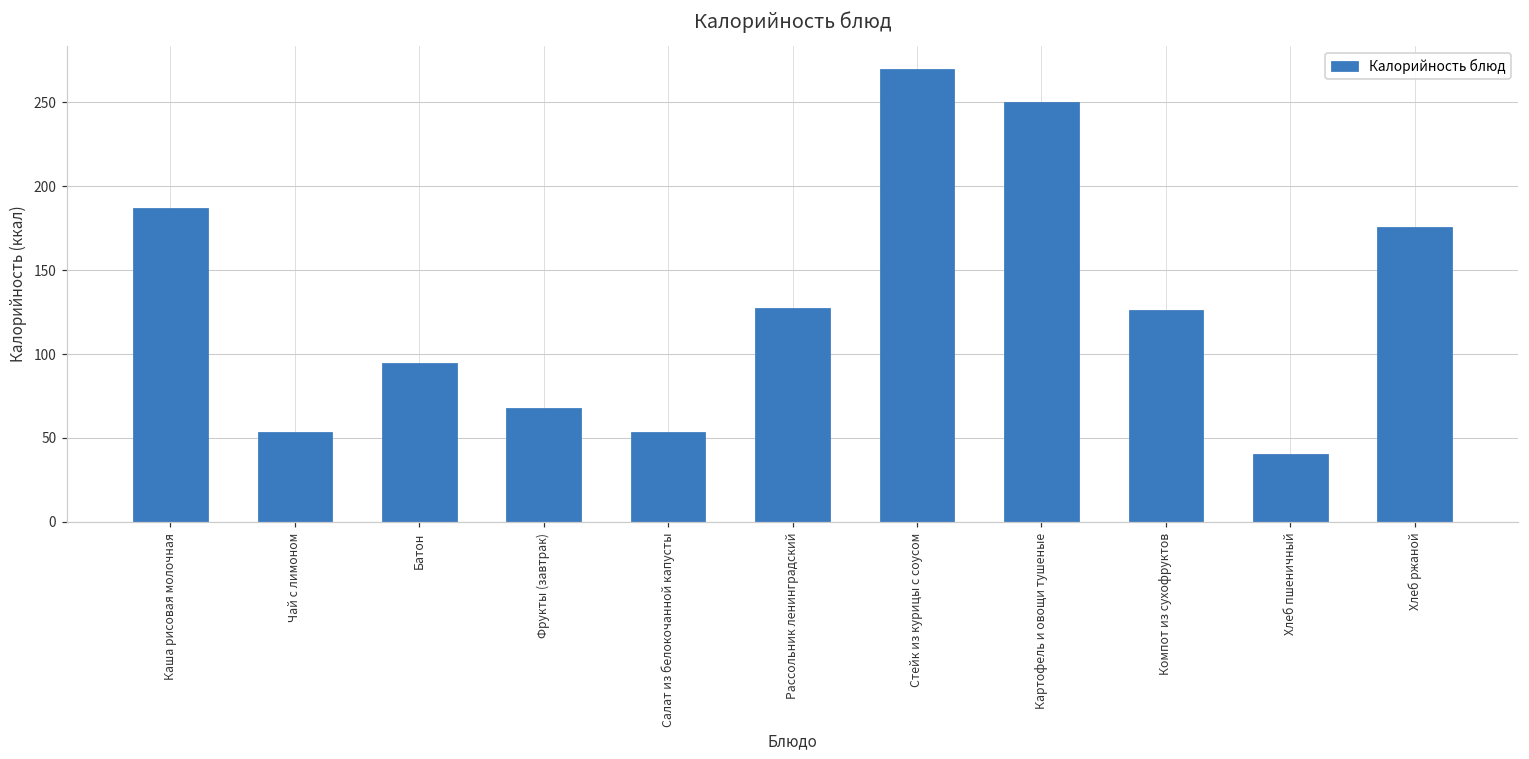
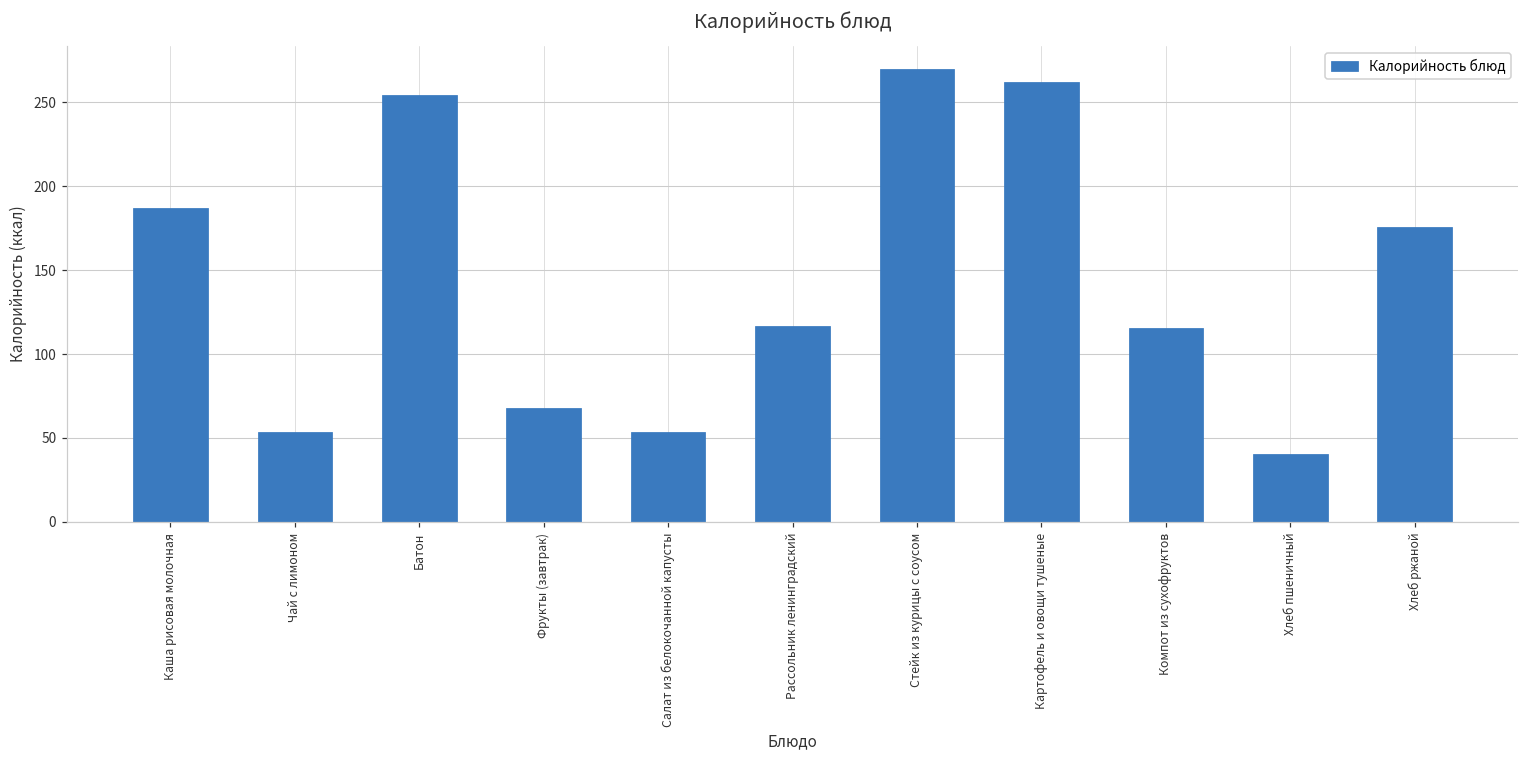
Батон: 94 -> 254
Рассольник ленинградский: 128 -> 117
Картофель и овощи тушеные: 250 -> 262
Компот из сухофруктов: 126 -> 116
